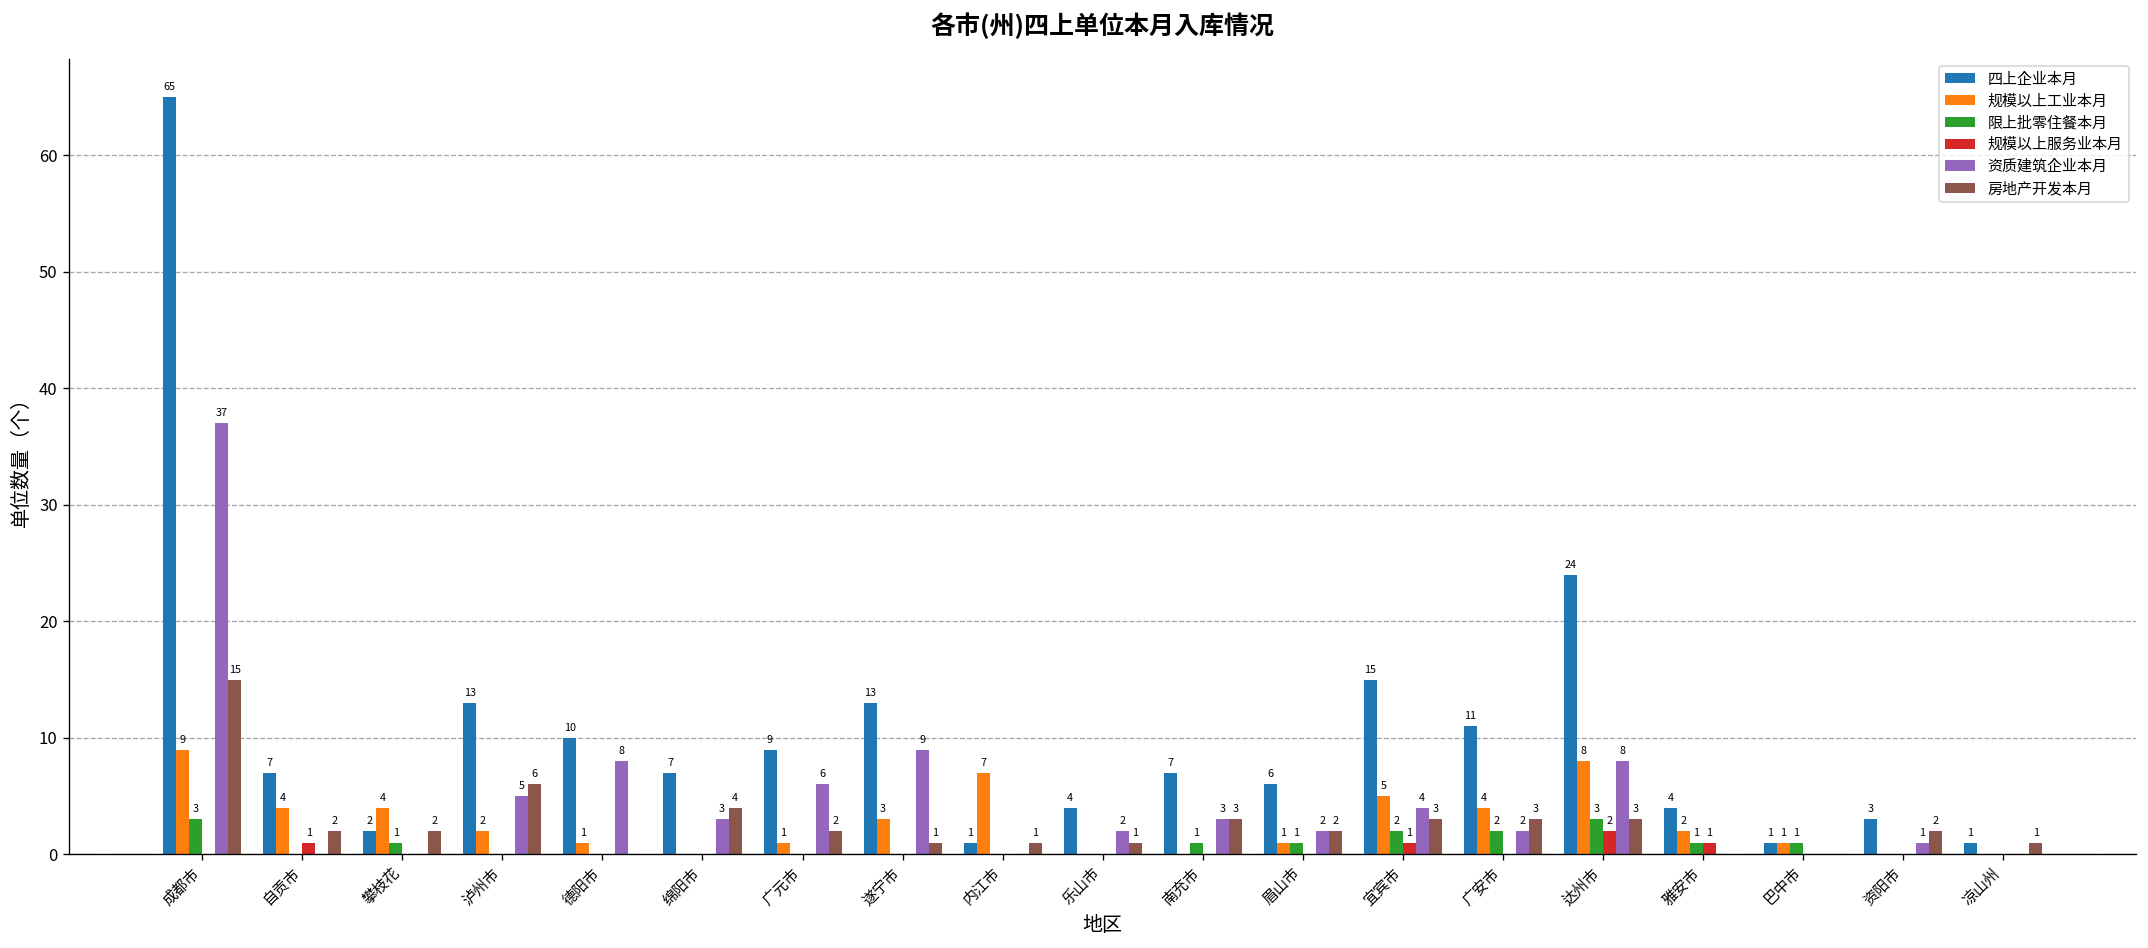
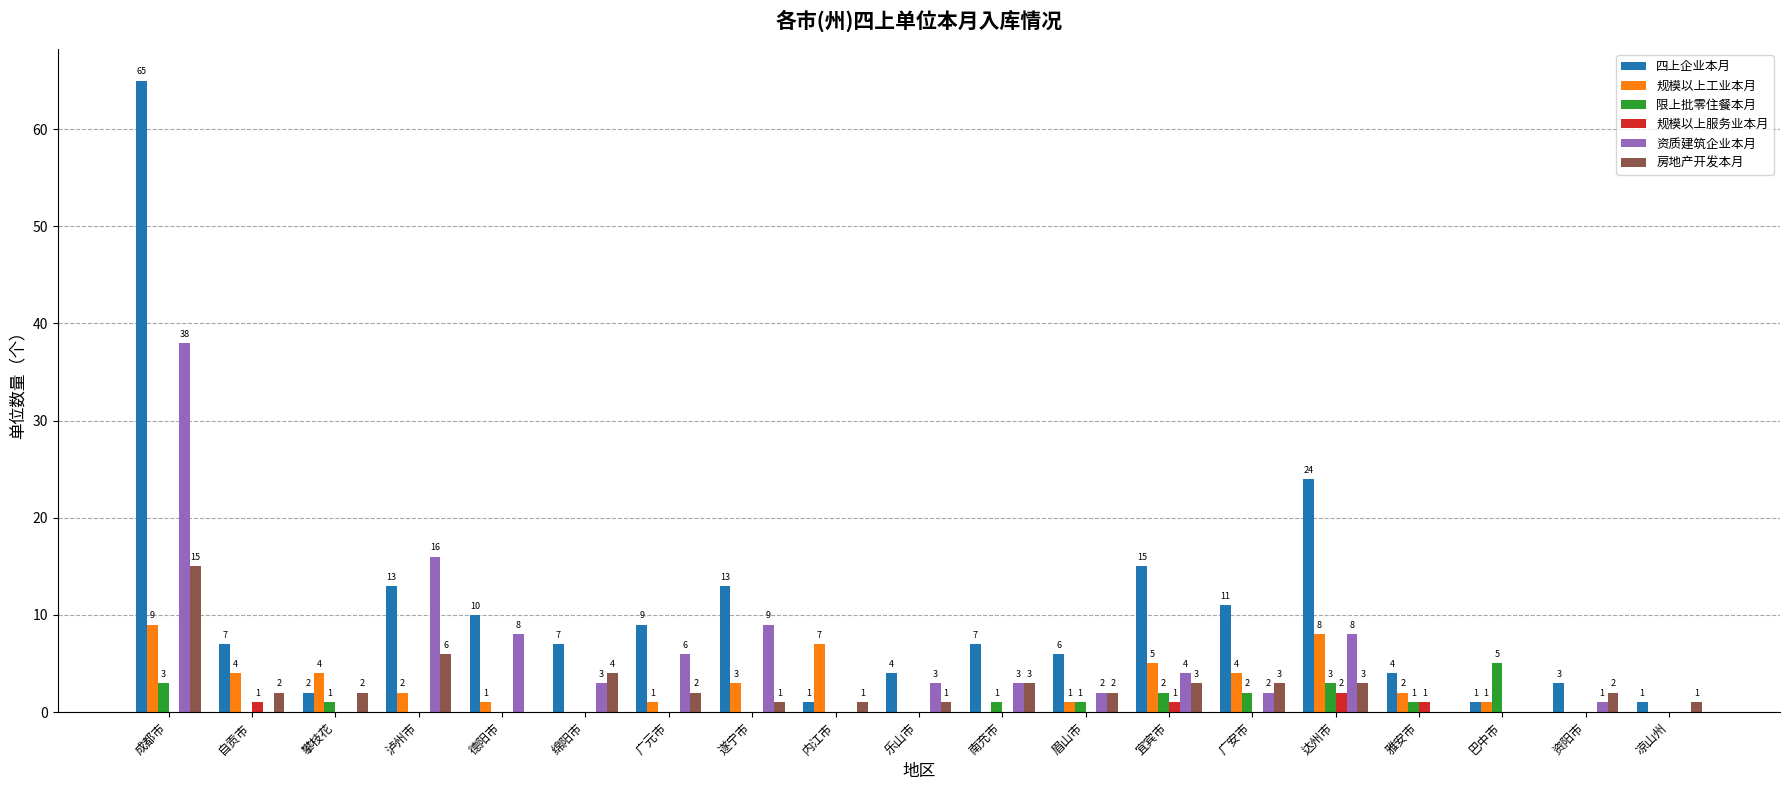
资质建筑企业本月, 成都市: 37 -> 38
资质建筑企业本月, 泸州市: 5 -> 16
资质建筑企业本月, 乐山市: 2 -> 3
限上批零住餐本月, 巴中市: 1 -> 5
